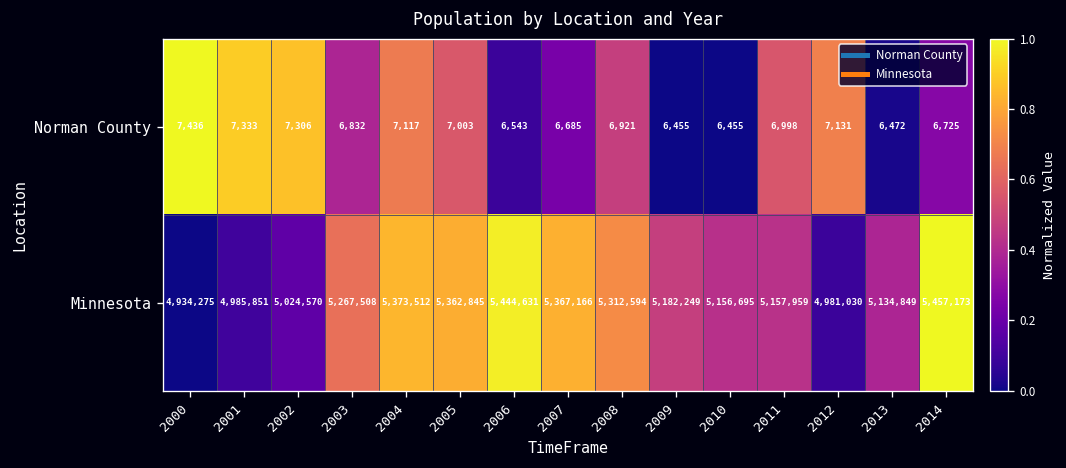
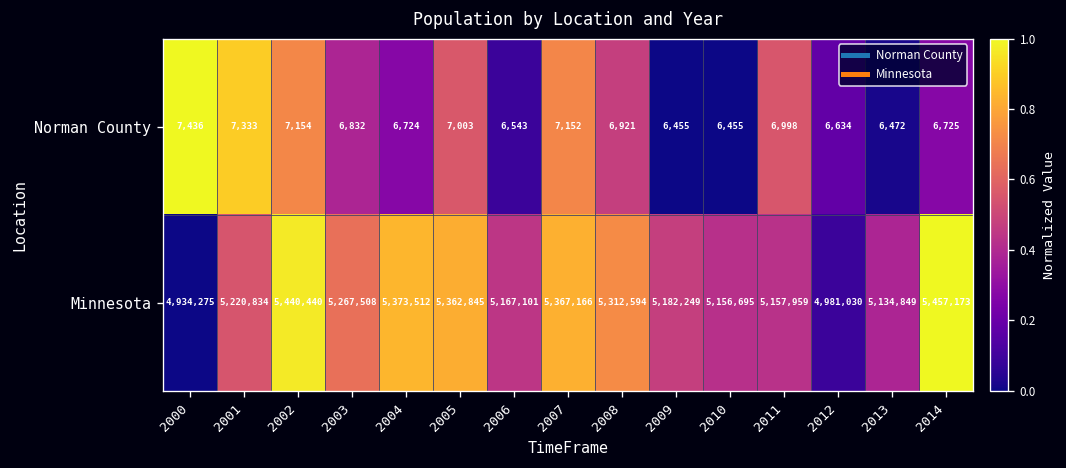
Norman County, 2002: 7,306 -> 7,154
Norman County, 2004: 7,117 -> 6,724
Norman County, 2007: 6,685 -> 7,152
Norman County, 2012: 7,131 -> 6,634
Minnesota, 2001: 4,985,851 -> 5,220,834
Minnesota, 2002: 5,024,570 -> 5,440,440
Minnesota, 2006: 5,444,631 -> 5,167,101
